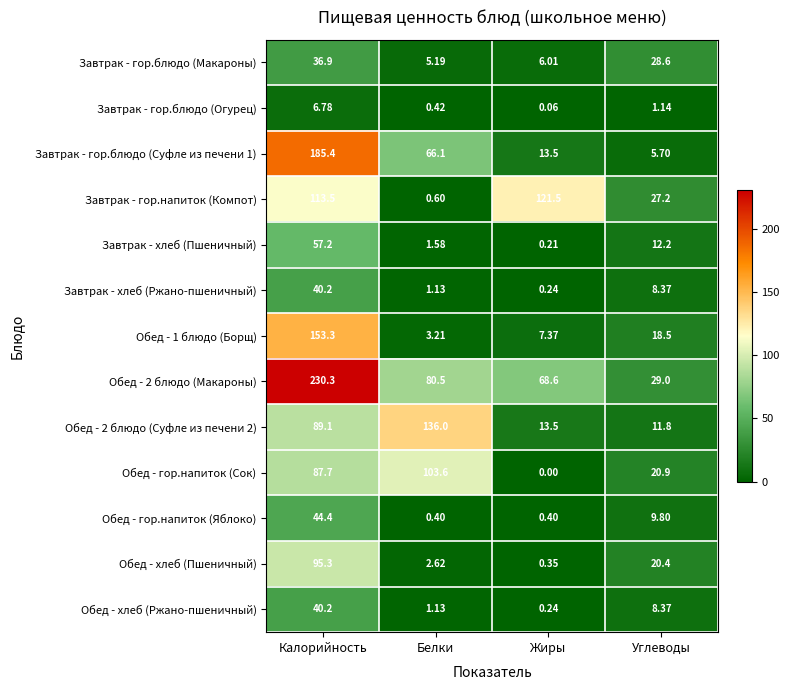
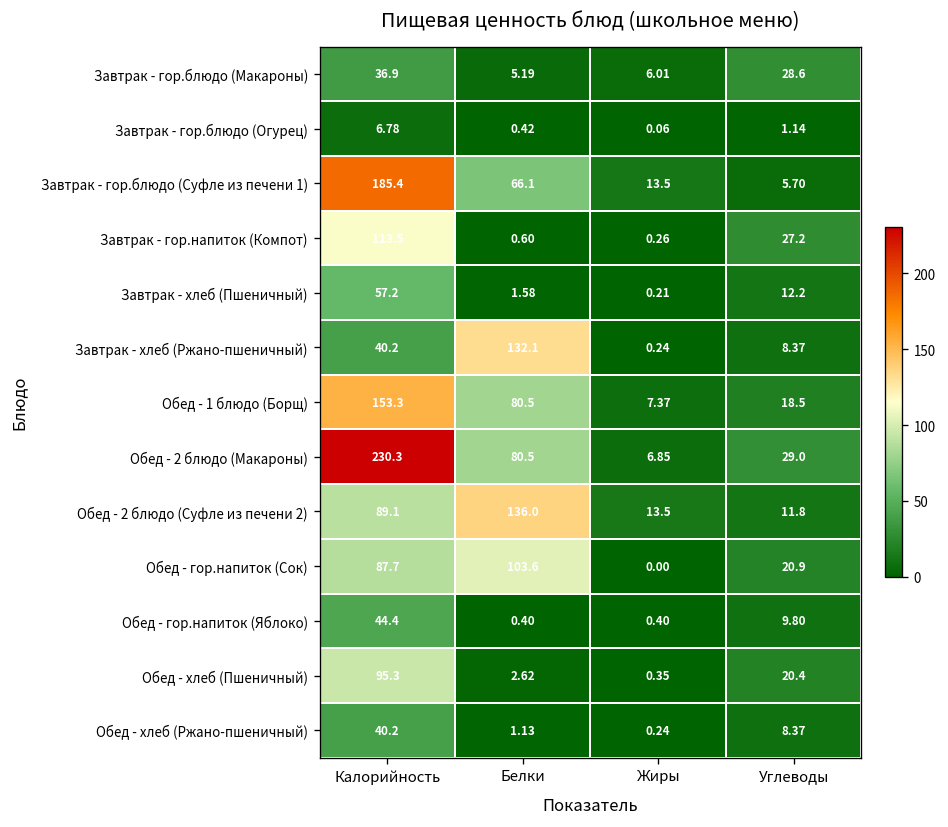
Завтрак - гор.напиток (Компот), Жиры: 121.5 -> 0.26
Завтрак - хлеб (Ржано-пшеничный), Белки: 1.13 -> 132.1
Обед - 1 блюдо (Борщ), Белки: 3.21 -> 80.5
Обед - 2 блюдо (Макароны), Жиры: 68.6 -> 6.85
